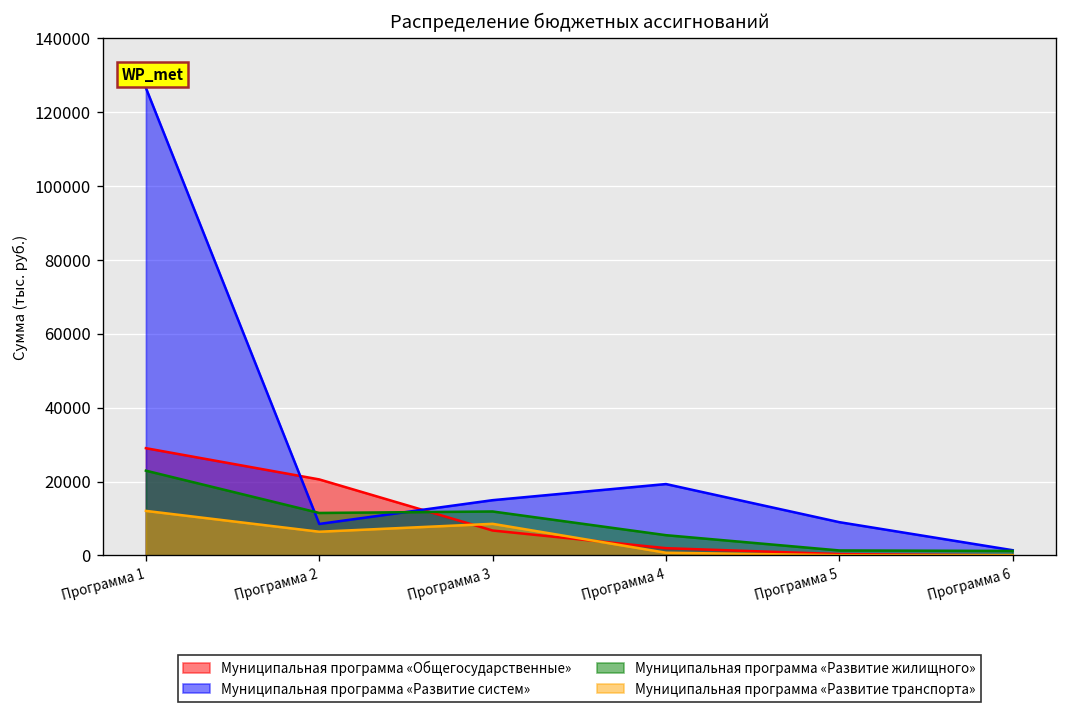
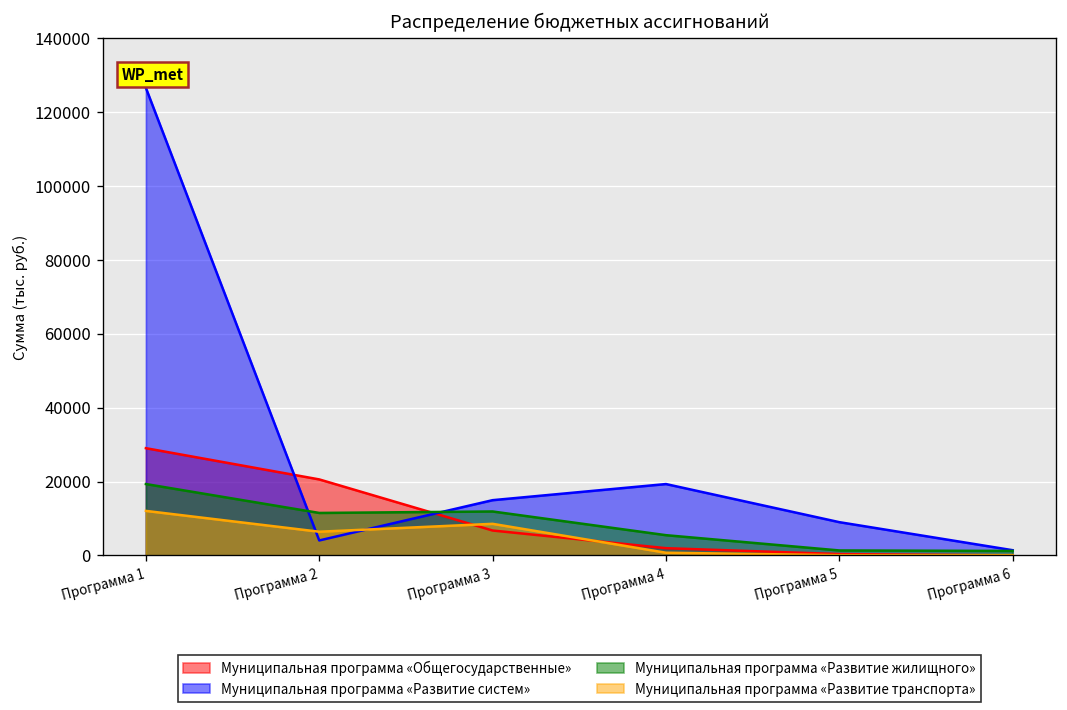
Муниципальная программа «Развитие жилищного», Программа 1: 23000 -> 19000
Муниципальная программа «Развитие систем», Программа 2: 9000 -> 4000
